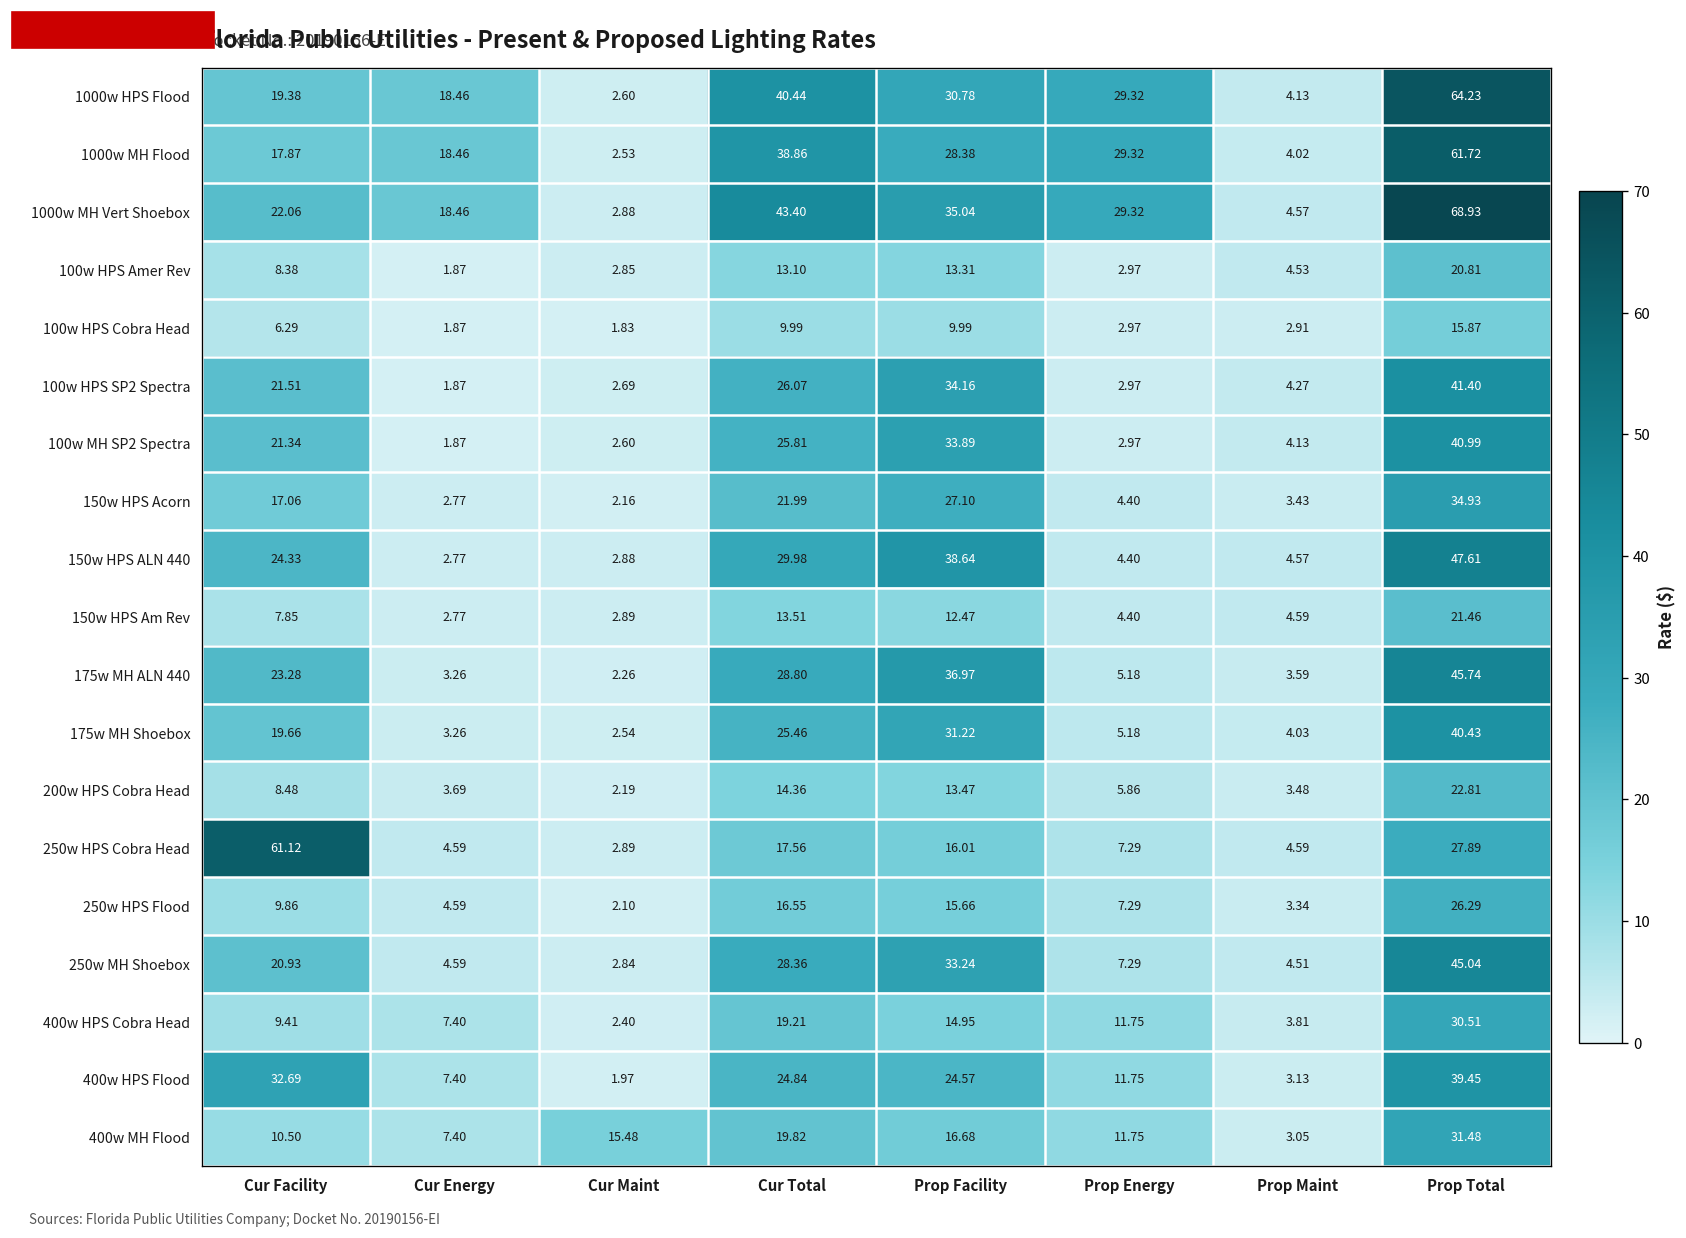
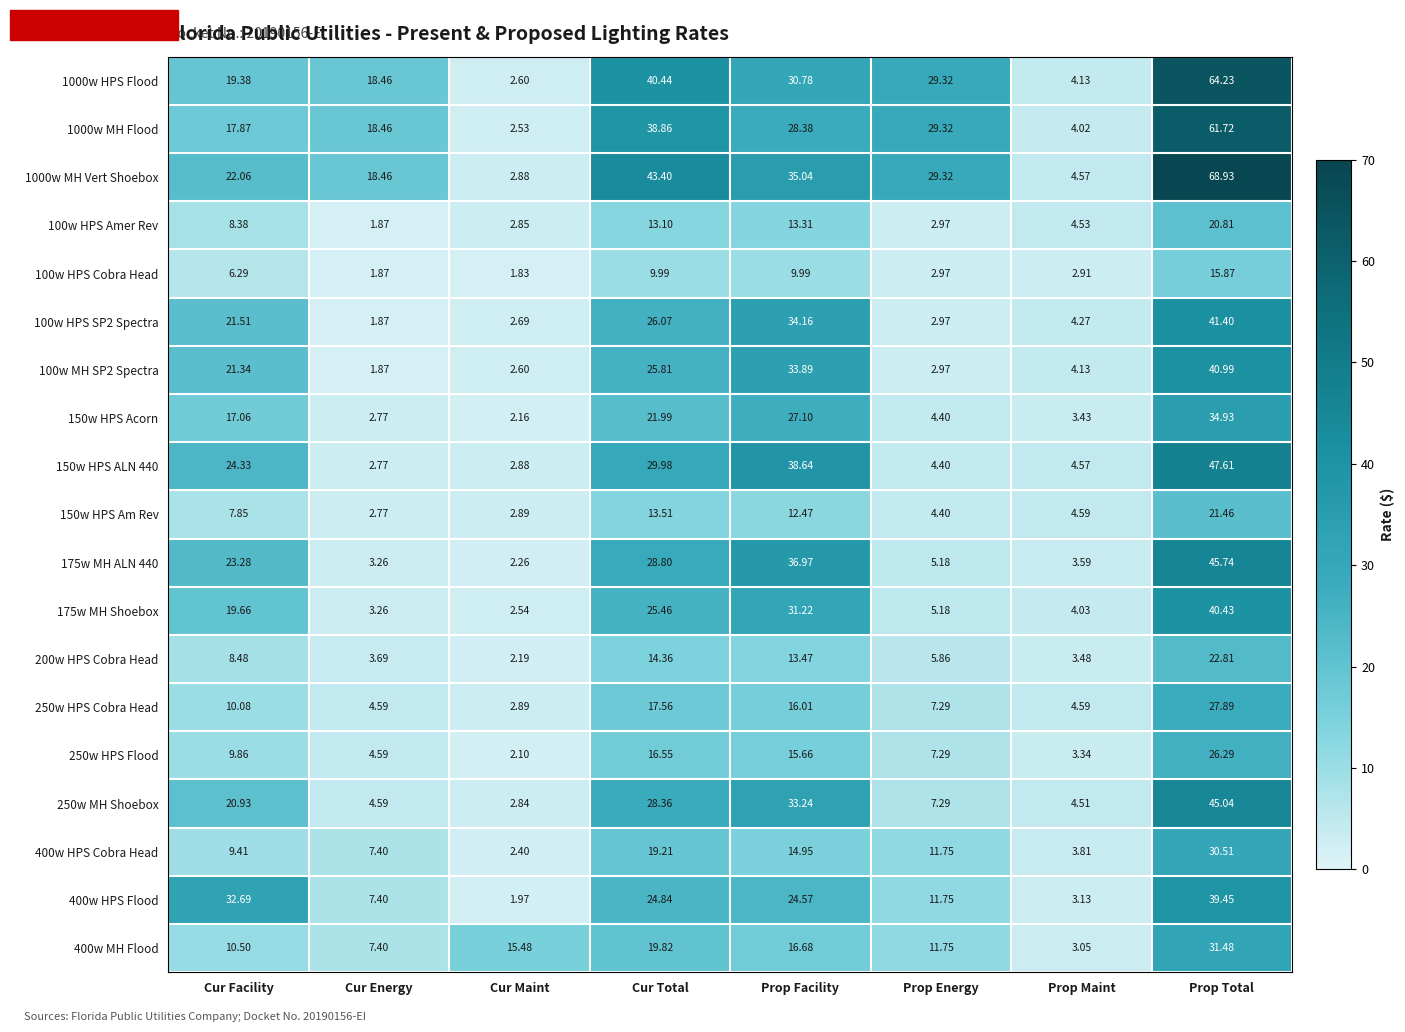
250w HPS Cobra Head, Cur Facility: 61.12 -> 10.08
